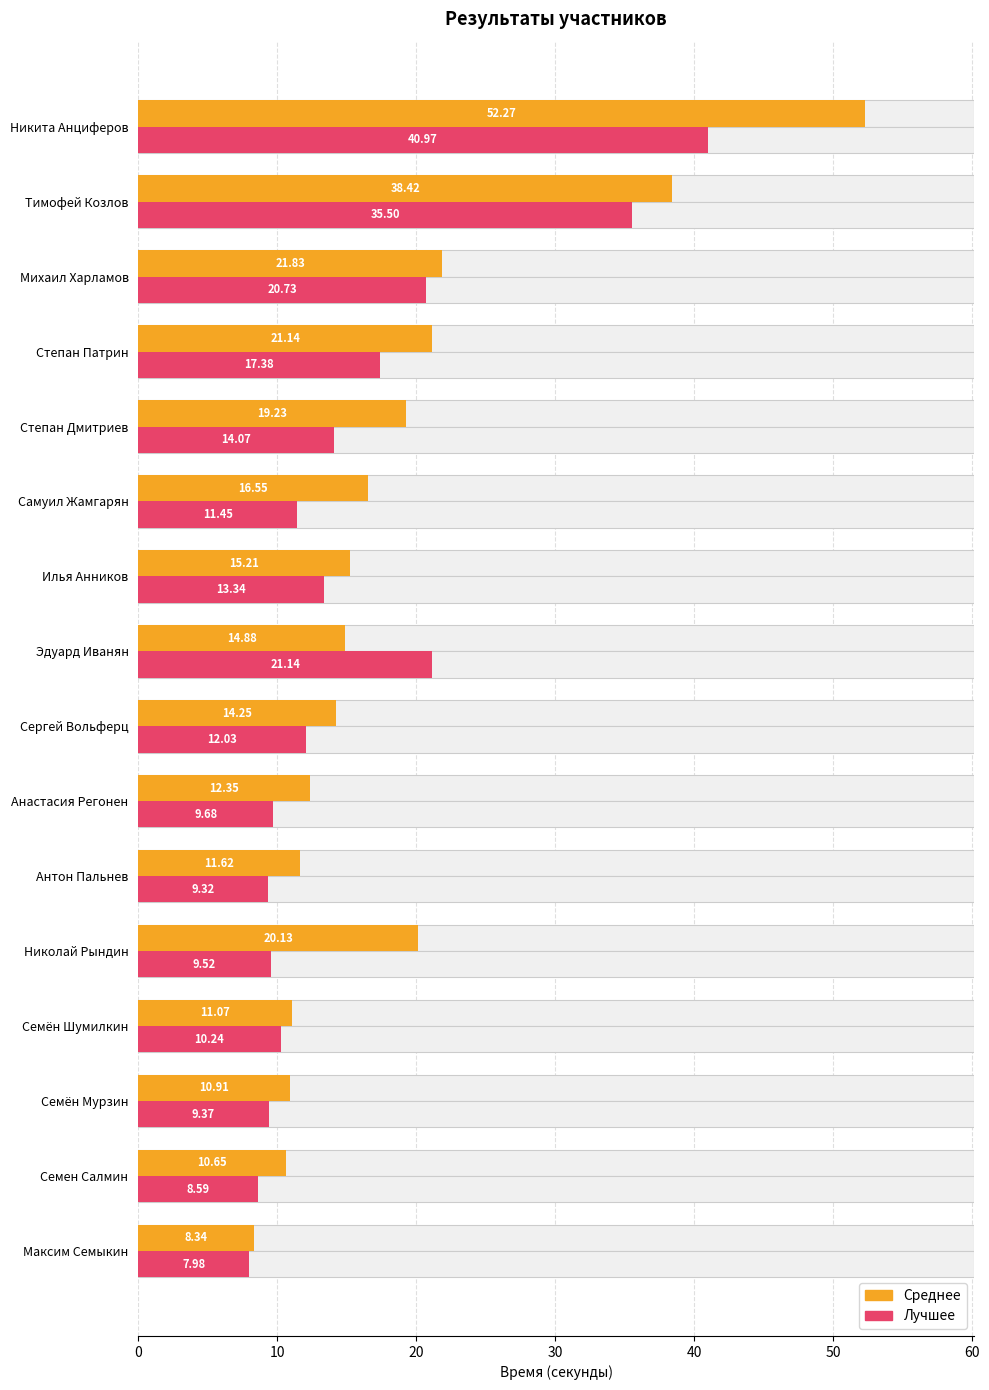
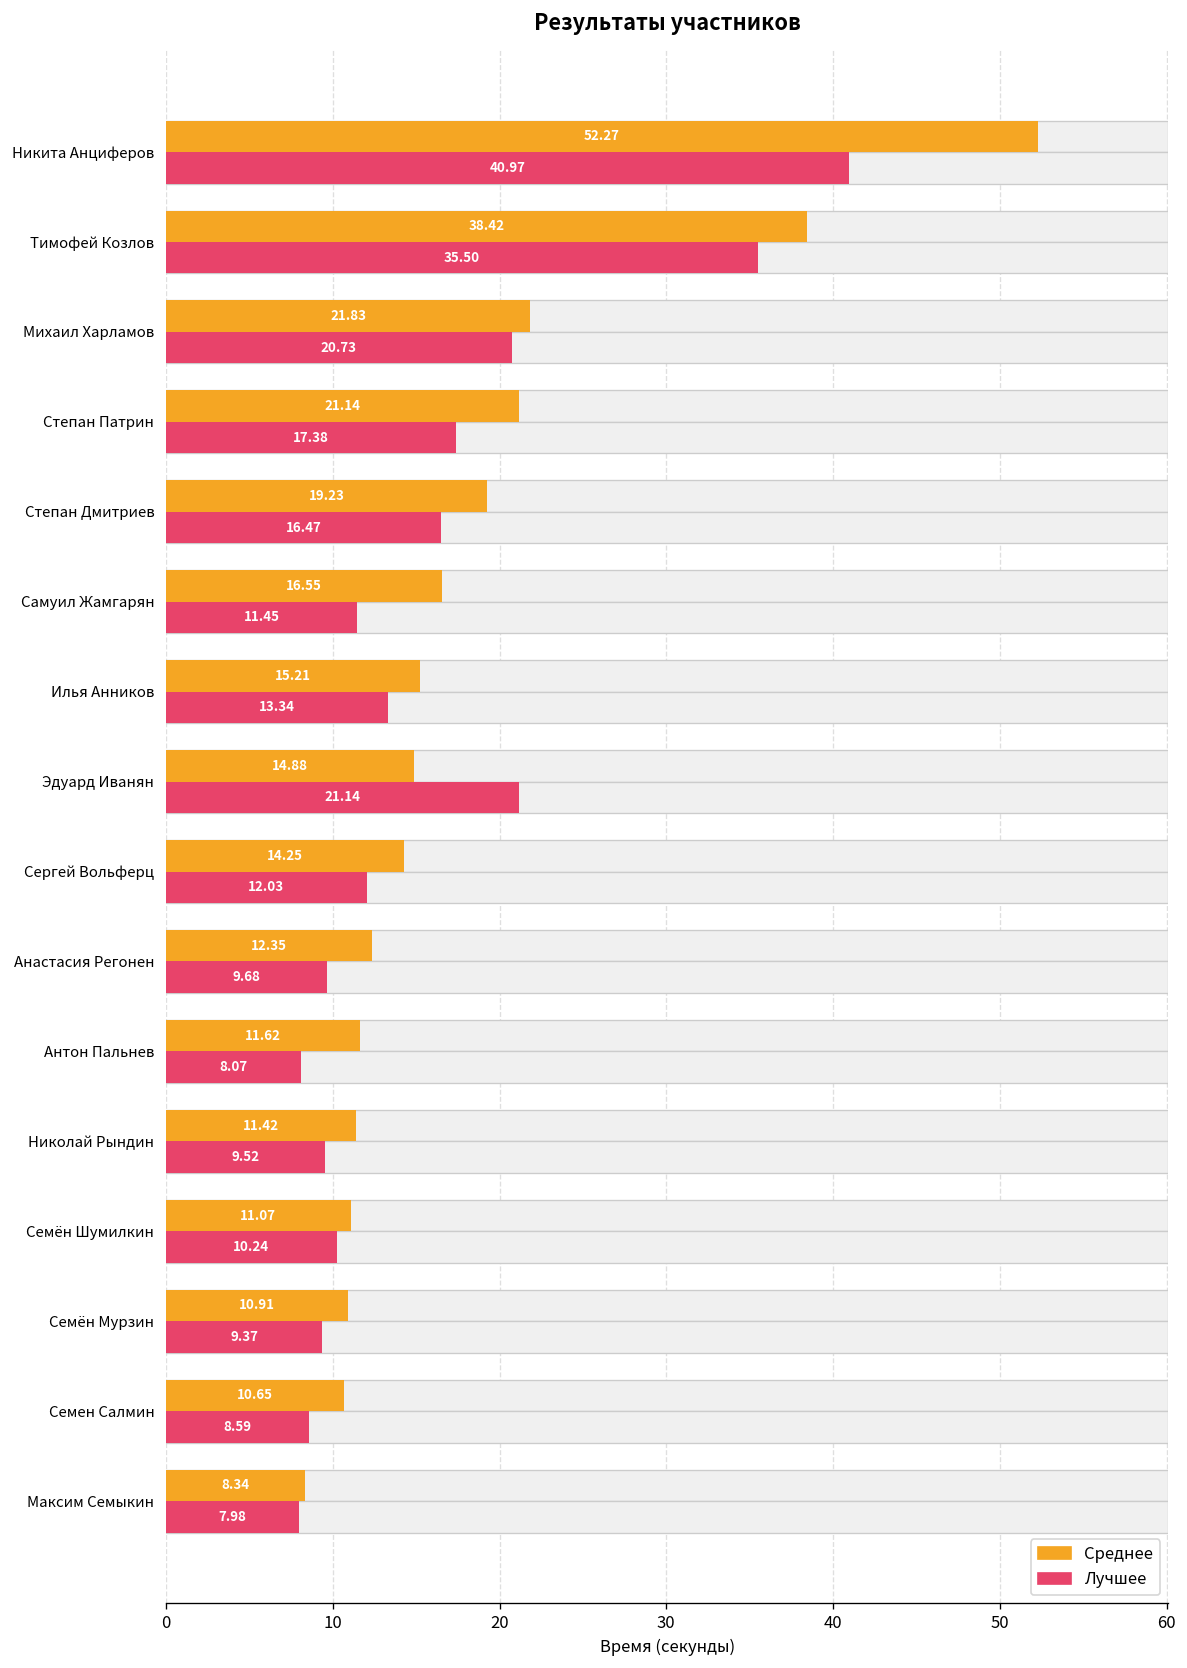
Лучшее, Степан Дмитриев: 14.07 -> 16.47
Лучшее, Антон Пальнев: 9.32 -> 8.07
Среднее, Николай Рындин: 20.13 -> 11.42
